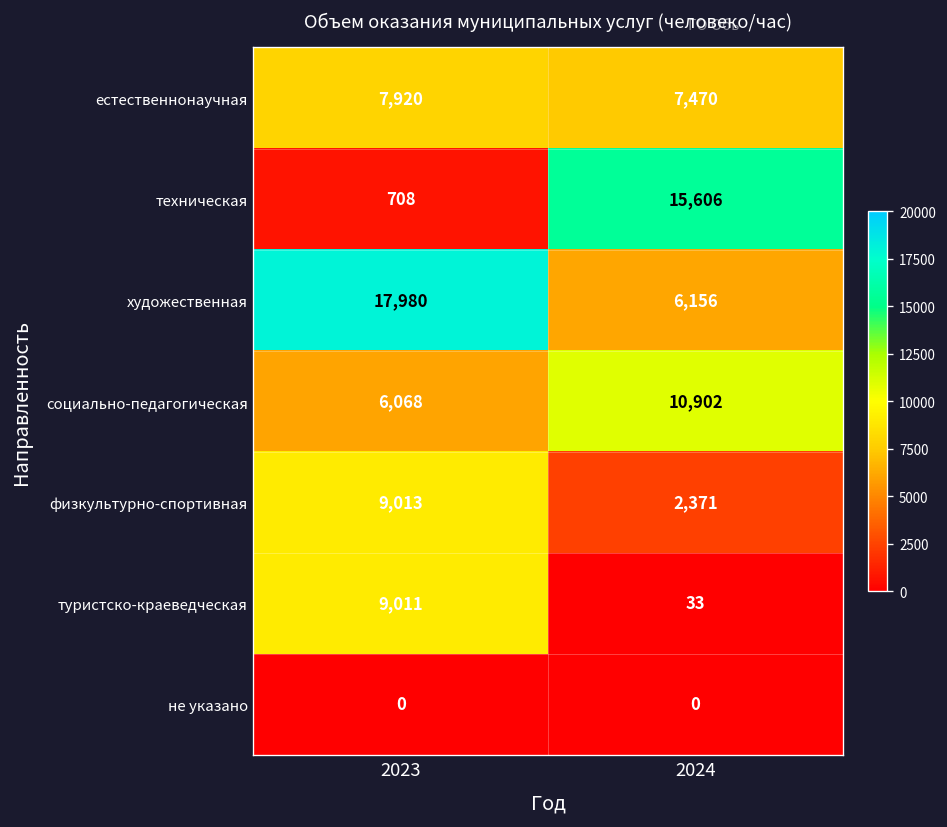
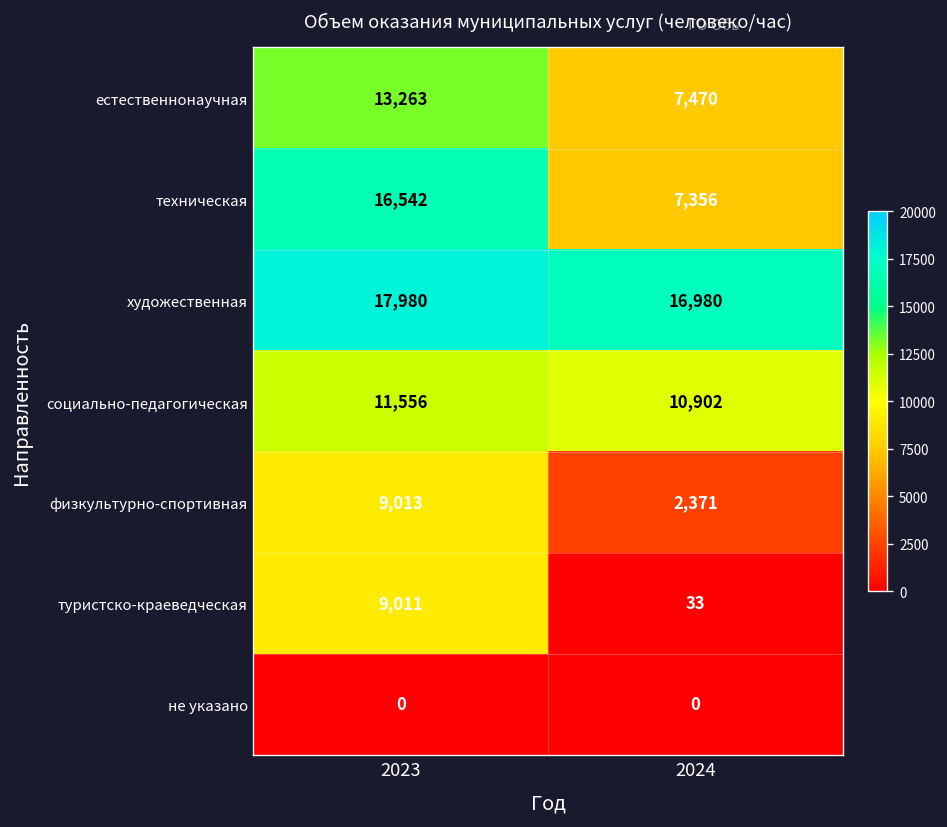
естественнонаучная, 2023: 7,920 -> 13,263
техническая, 2023: 708 -> 16,542
техническая, 2024: 15,606 -> 7,356
художественная, 2024: 6,156 -> 16,980
социально-педагогическая, 2023: 6,068 -> 11,556
